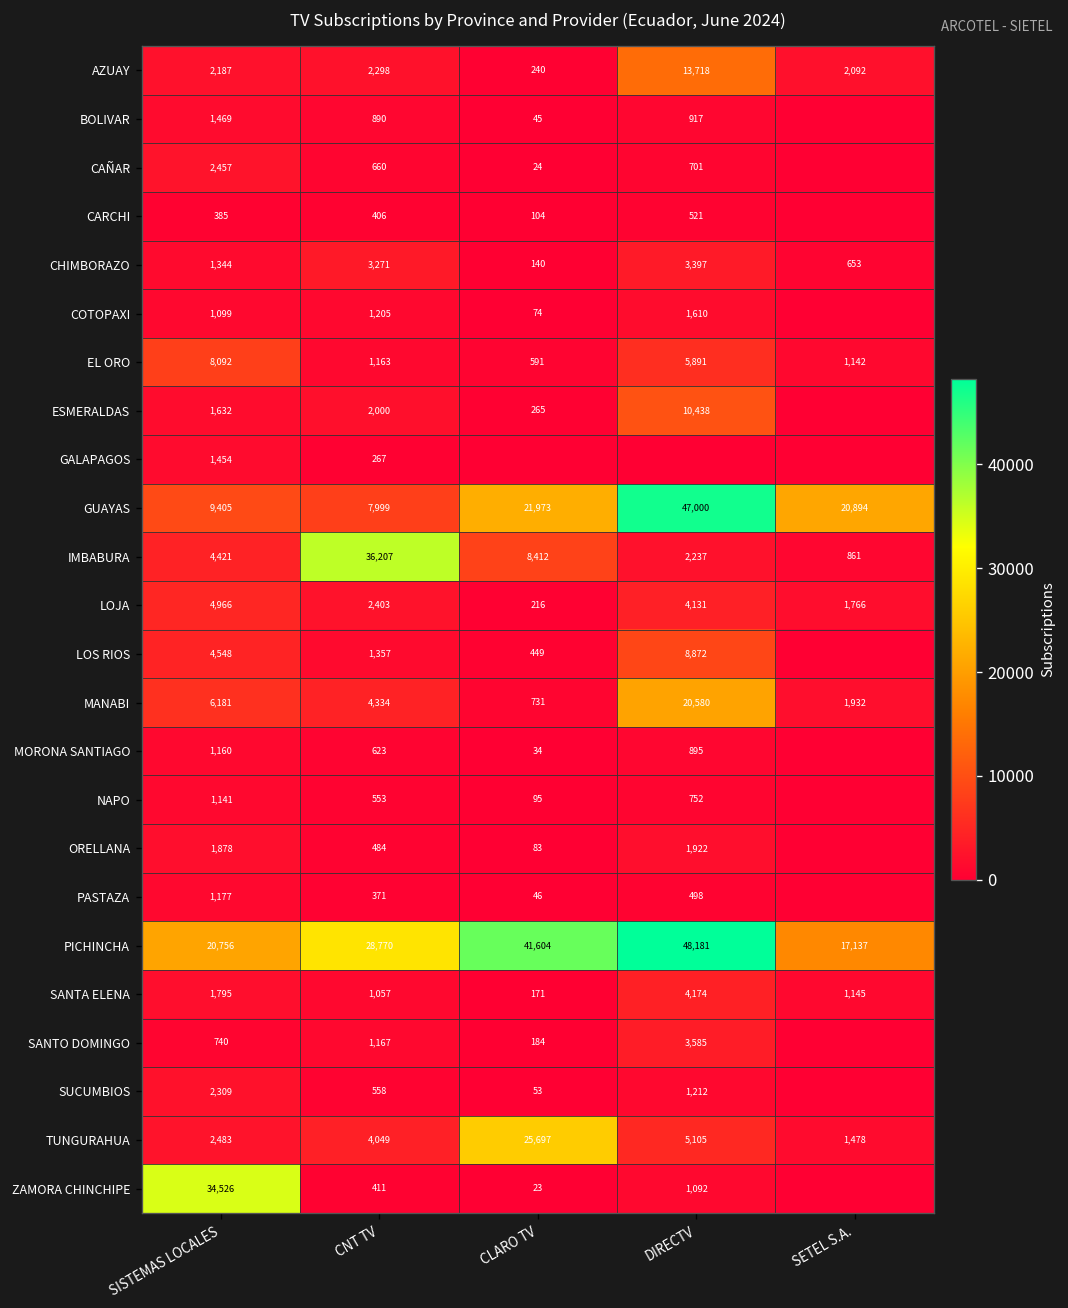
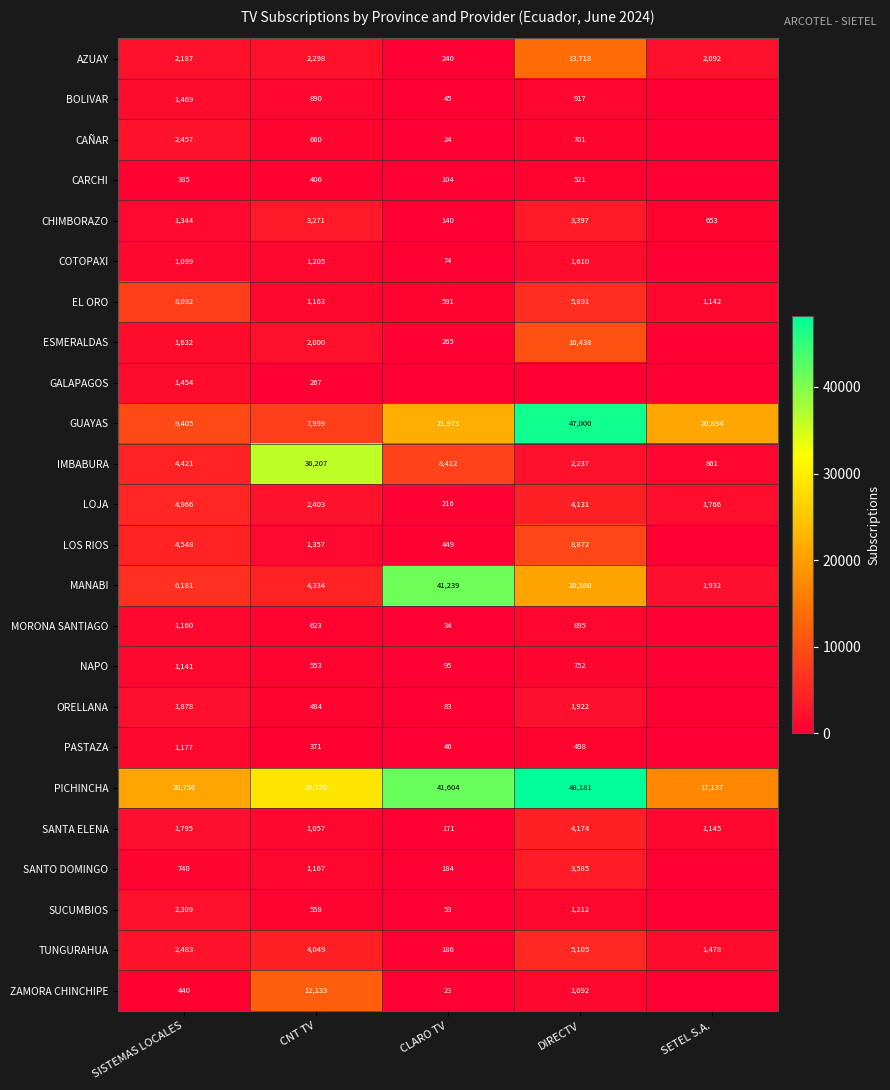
MANABI, CLARO TV: 731 -> 41,239
TUNGURAHUA, CLARO TV: 25,697 -> 186
ZAMORA CHINCHIPE, SISTEMAS LOCALES: 34,526 -> 440
ZAMORA CHINCHIPE, CNT TV: 411 -> 12,133
